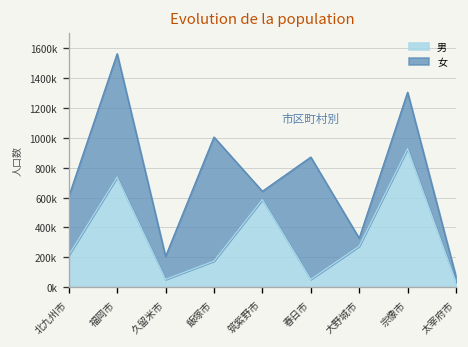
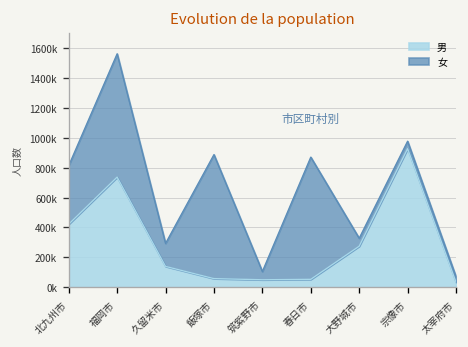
男, 北九州市: 210000 -> 420000
男, 久留米市: 50000 -> 140000
男, 飯塚市: 180000 -> 60000
男, 筑紫野市: 590000 -> 50000
女, 宗像市: 380000 -> 50000
